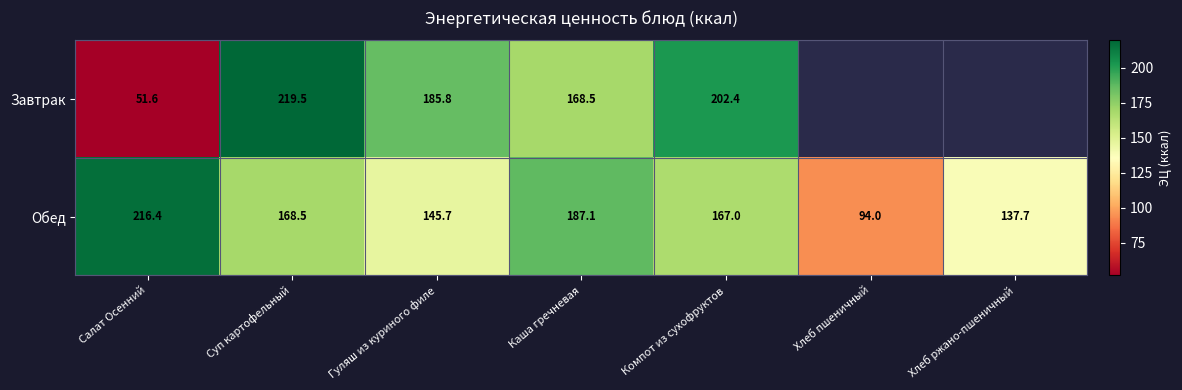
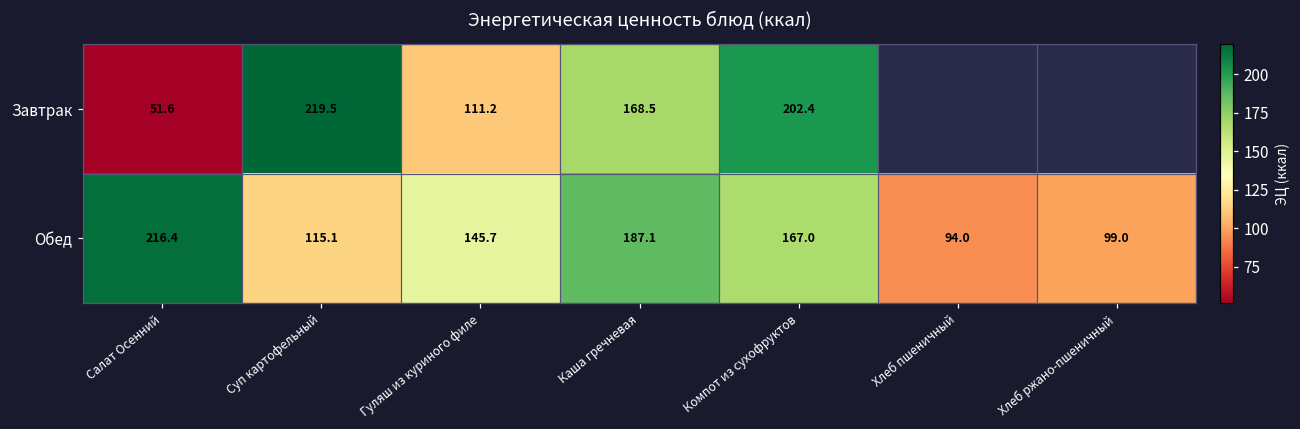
Завтрак, Гуляш из куриного филе: 185.8 -> 111.2
Обед, Суп картофельный: 168.5 -> 115.1
Обед, Хлеб ржано-пшеничный: 137.7 -> 99.0
